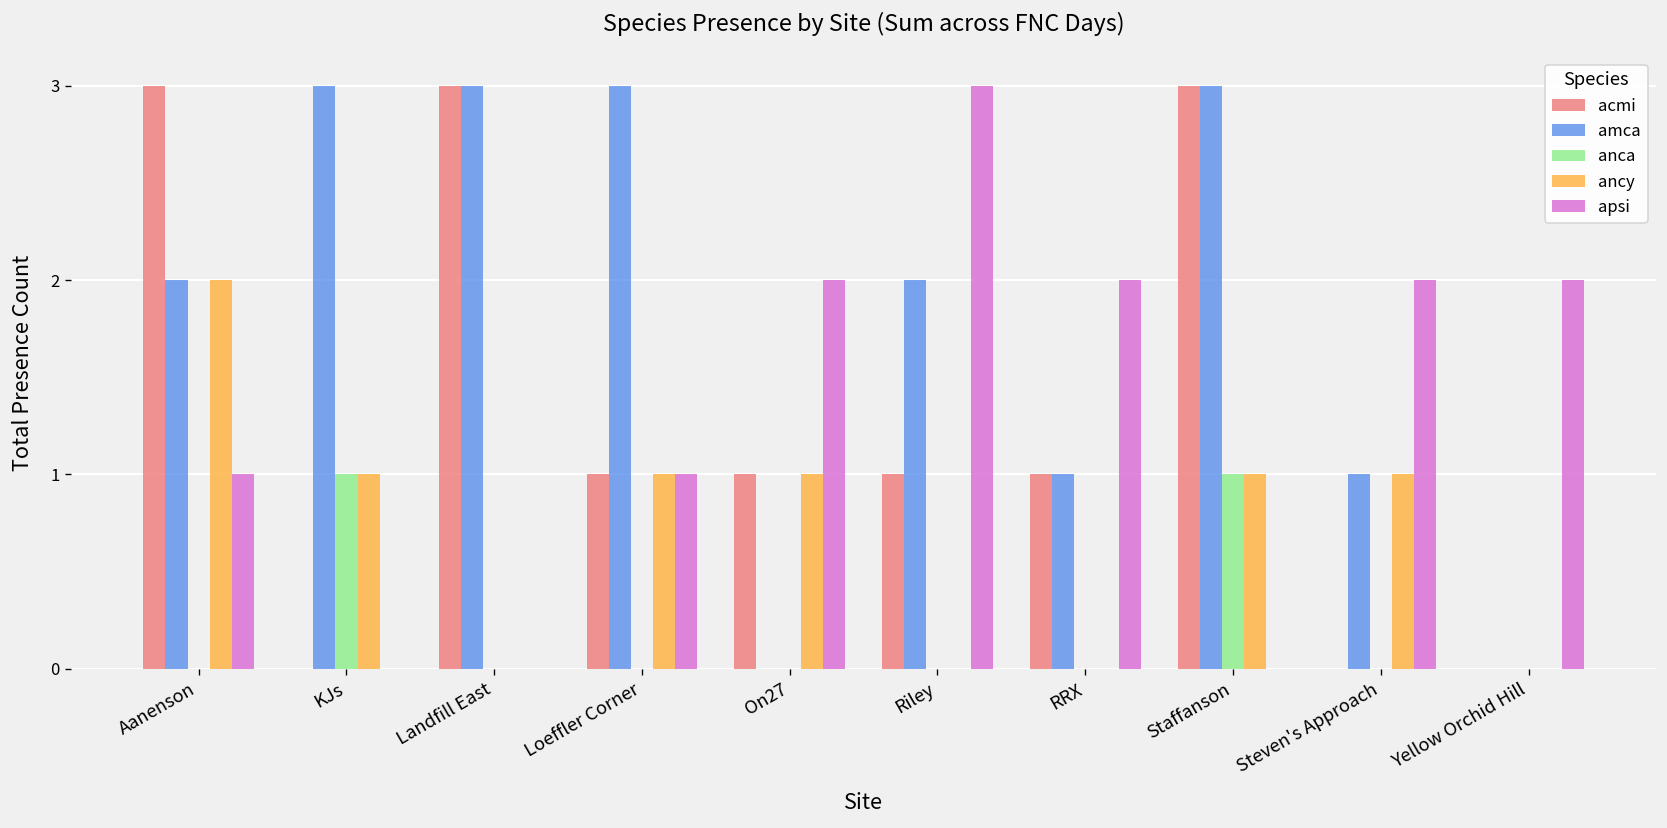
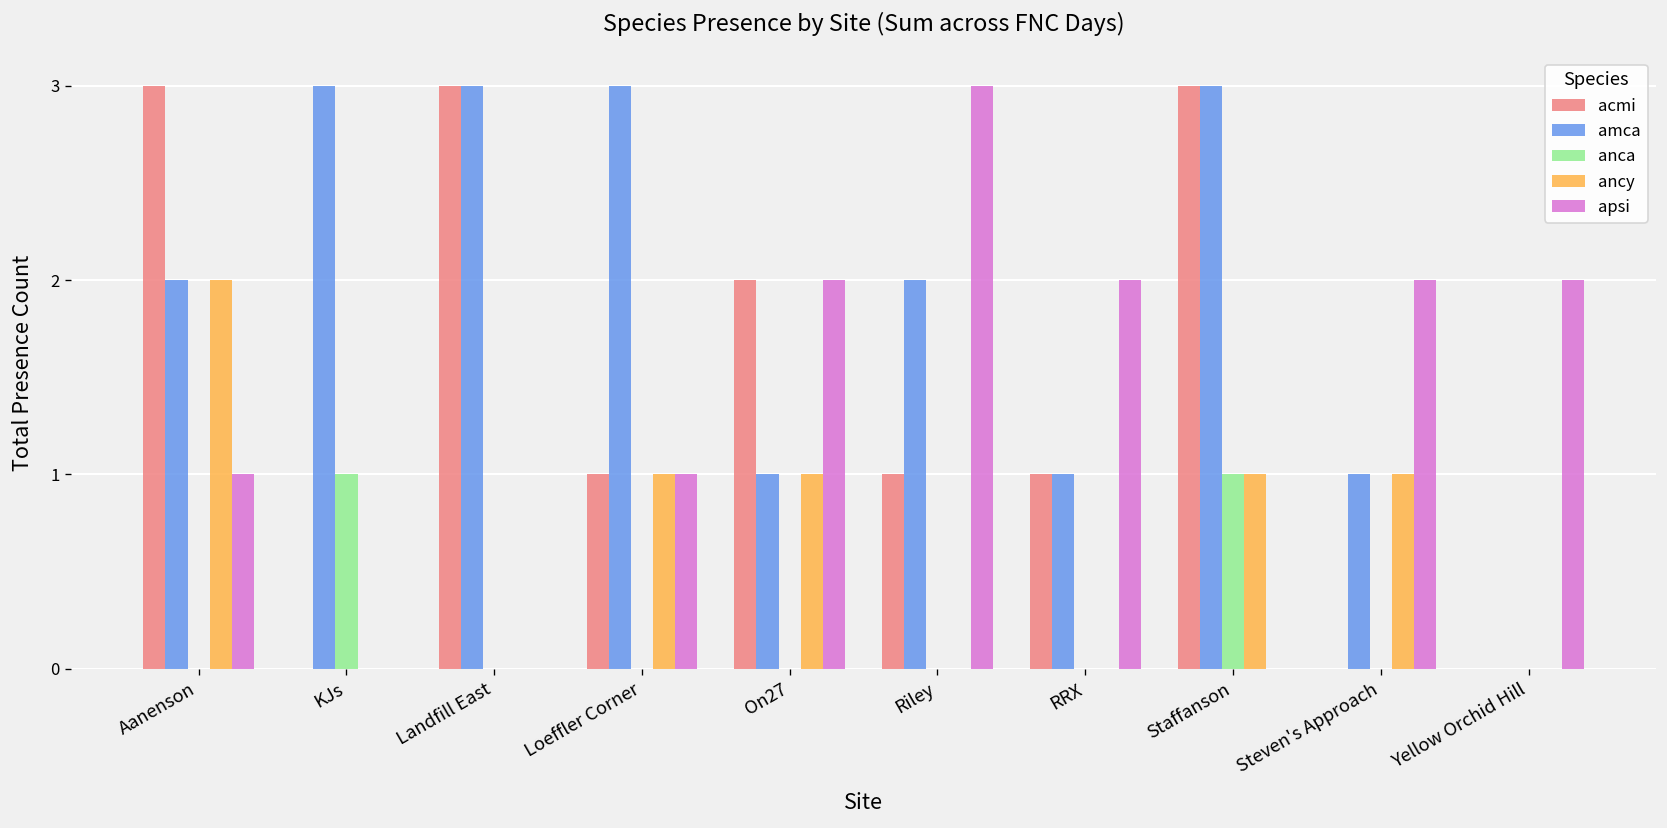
ancy, KJs: 1 -> 0
acmi, On27: 1 -> 2
amca, On27: 0 -> 1
